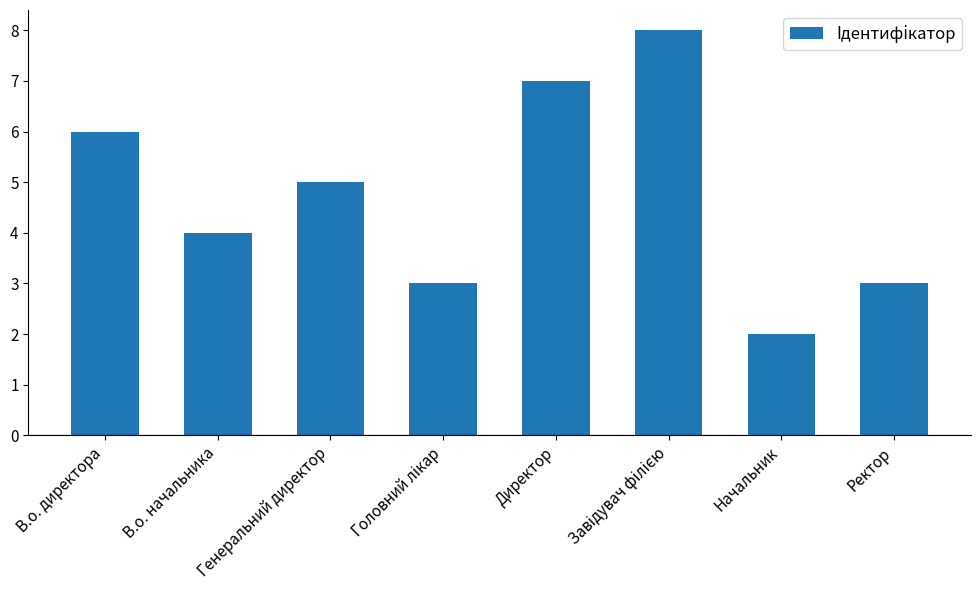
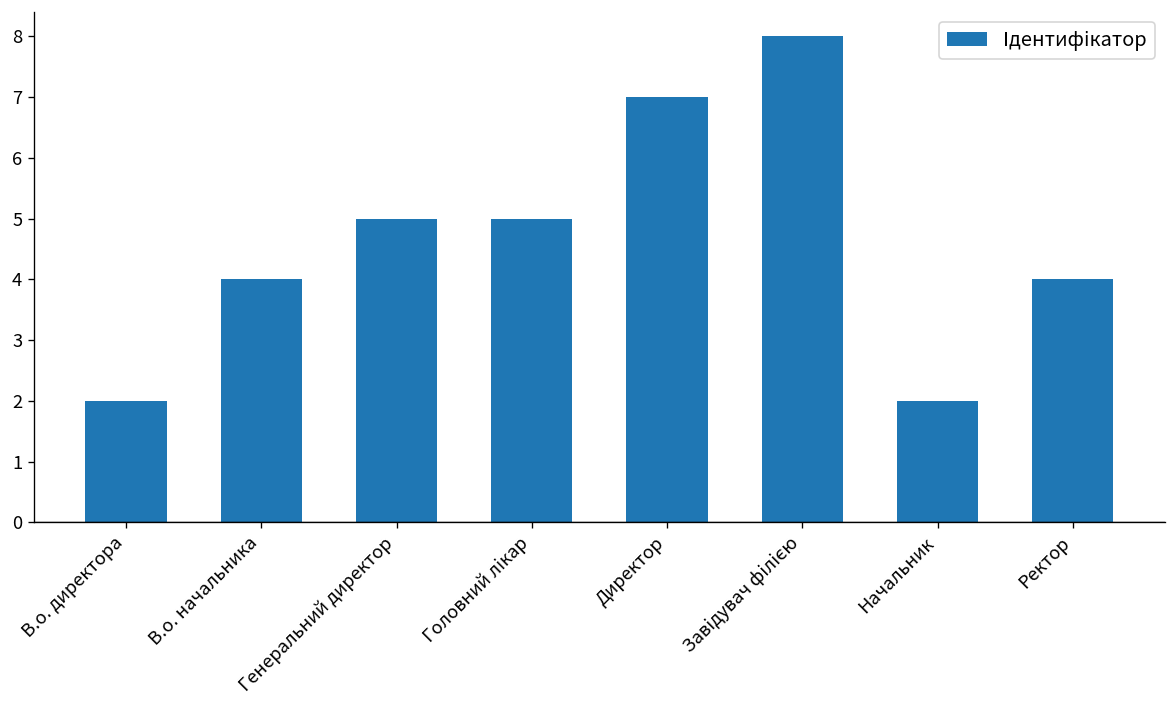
В.о. директора: 6 -> 2
Головний лікар: 3 -> 5
Ректор: 3 -> 4
